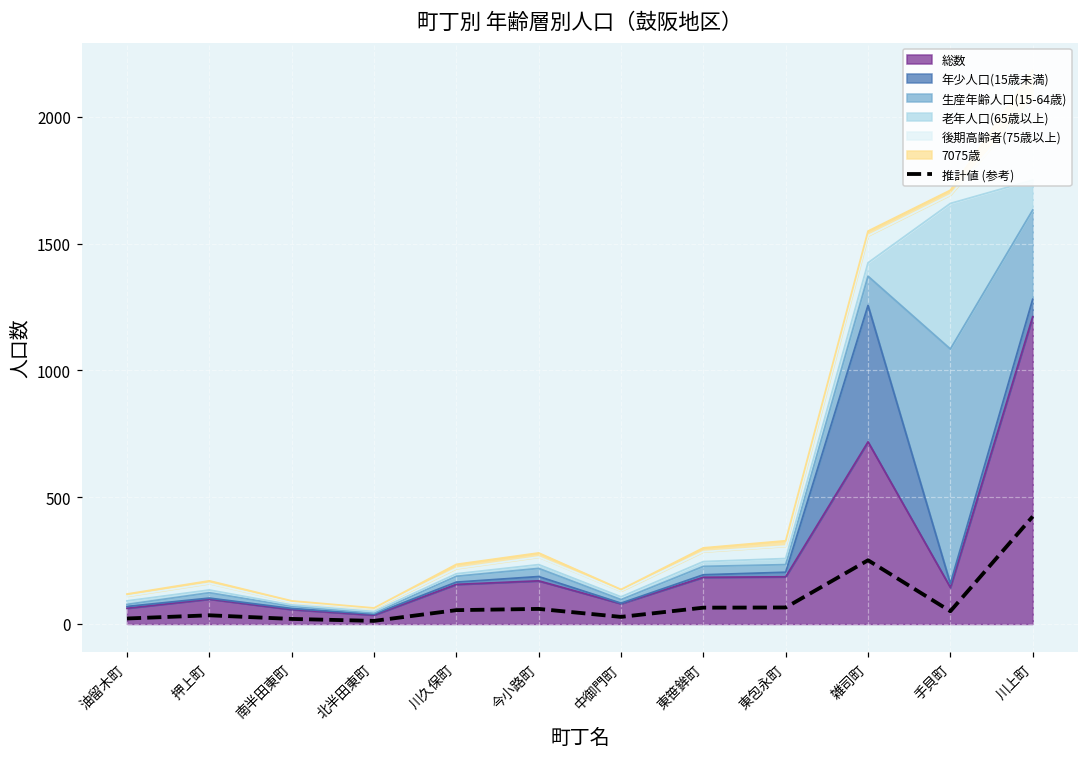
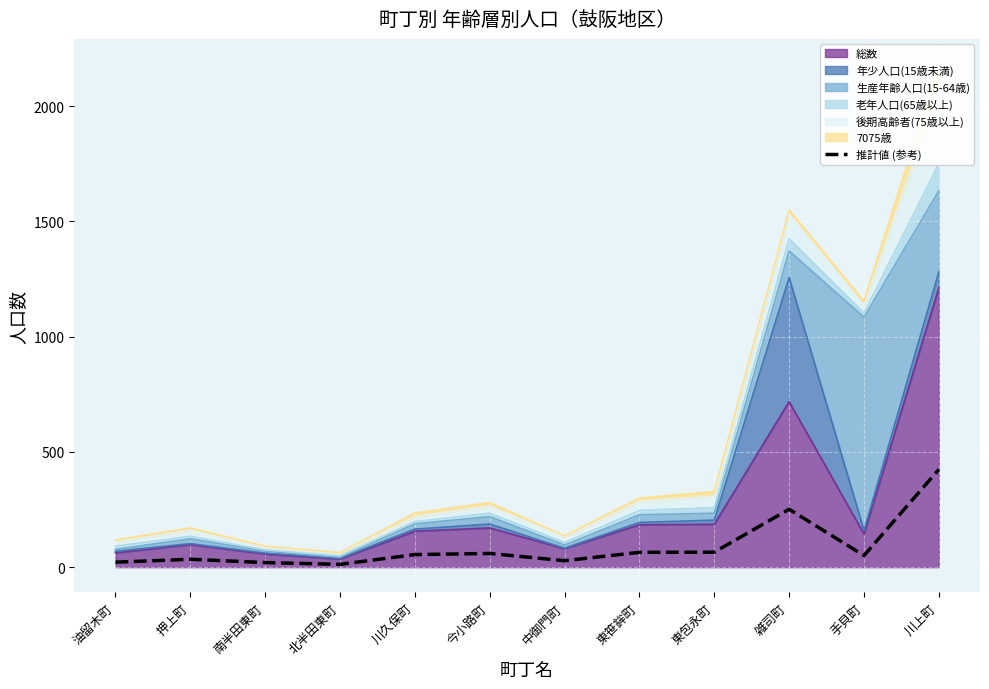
老年人口(65歳以上), 手貝町: 570 -> 20
